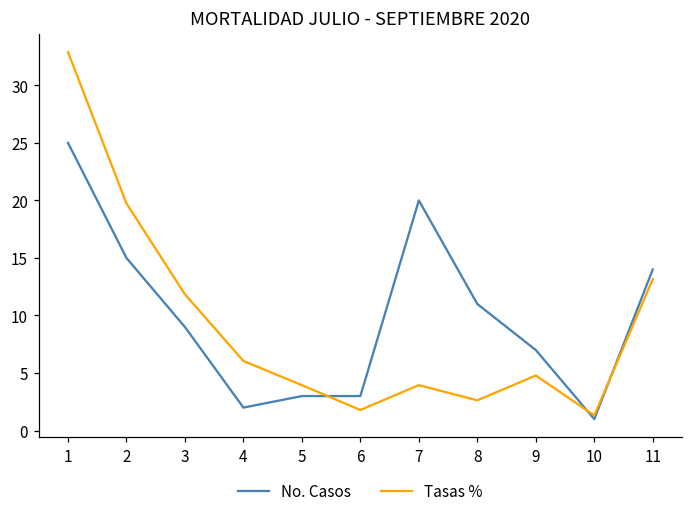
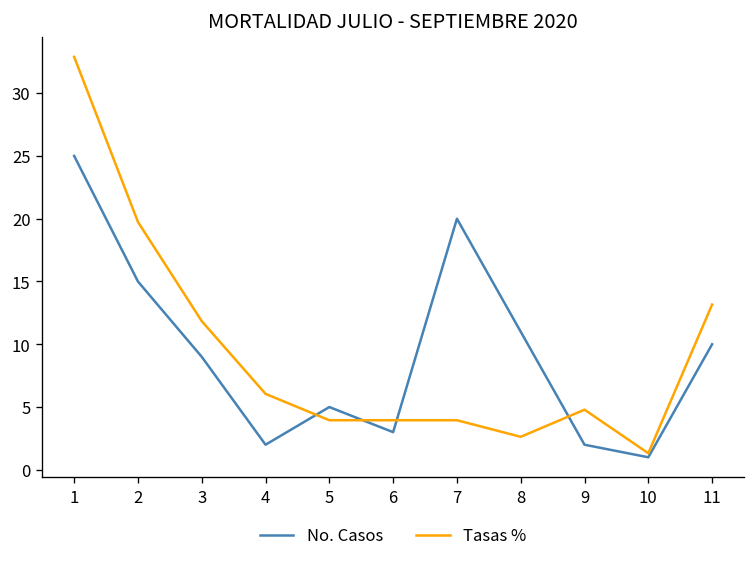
No. Casos, 5: 3 -> 5
Tasas %, 6: 1.8 -> 4.0
No. Casos, 9: 7 -> 2
No. Casos, 11: 14 -> 10
